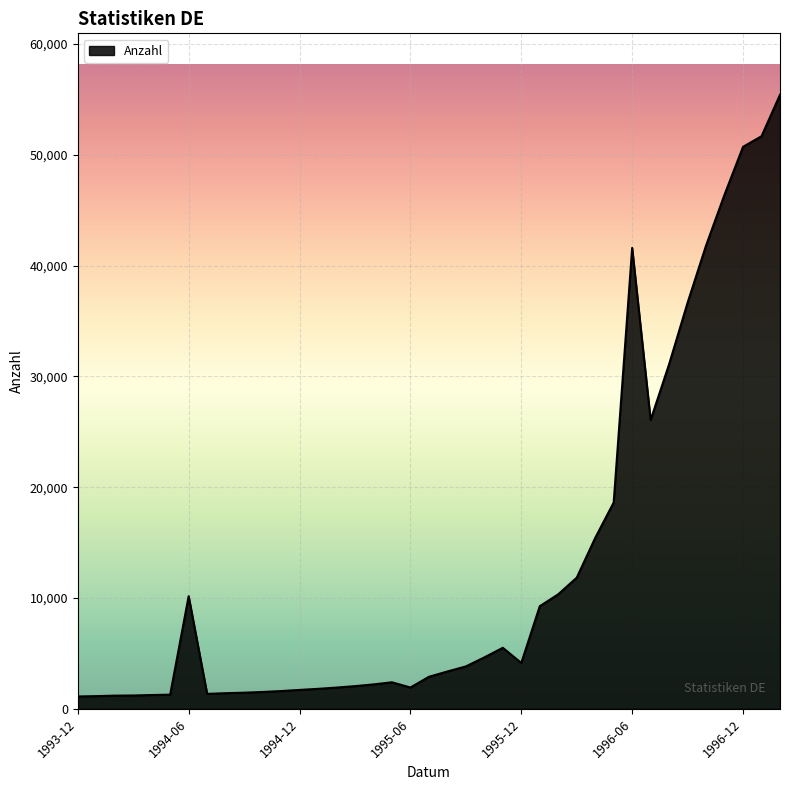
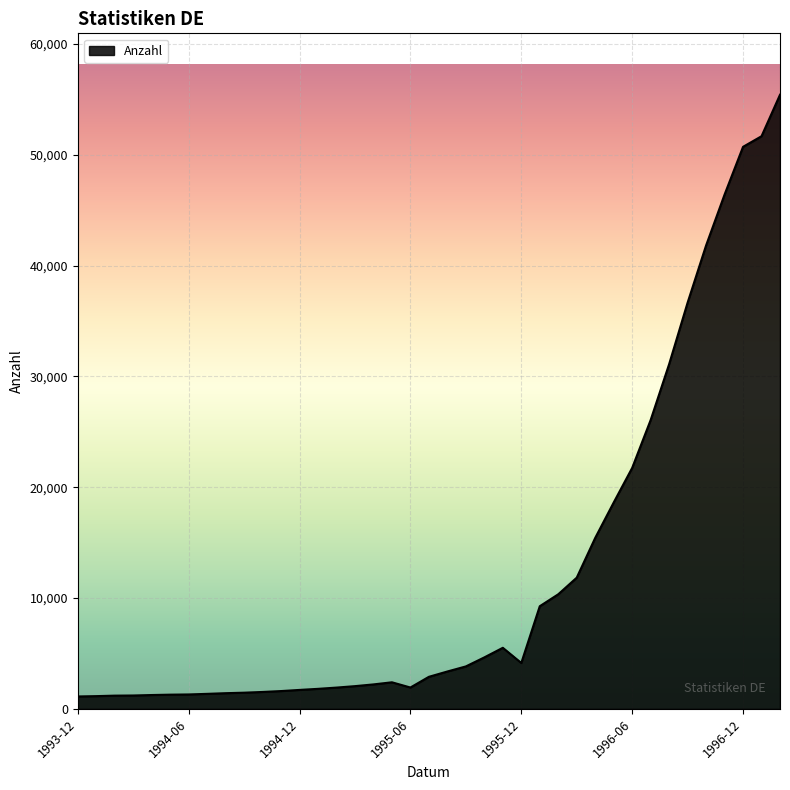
1994-06: 10,200 -> 1,300
1996-06: 41,600 -> 21,700
